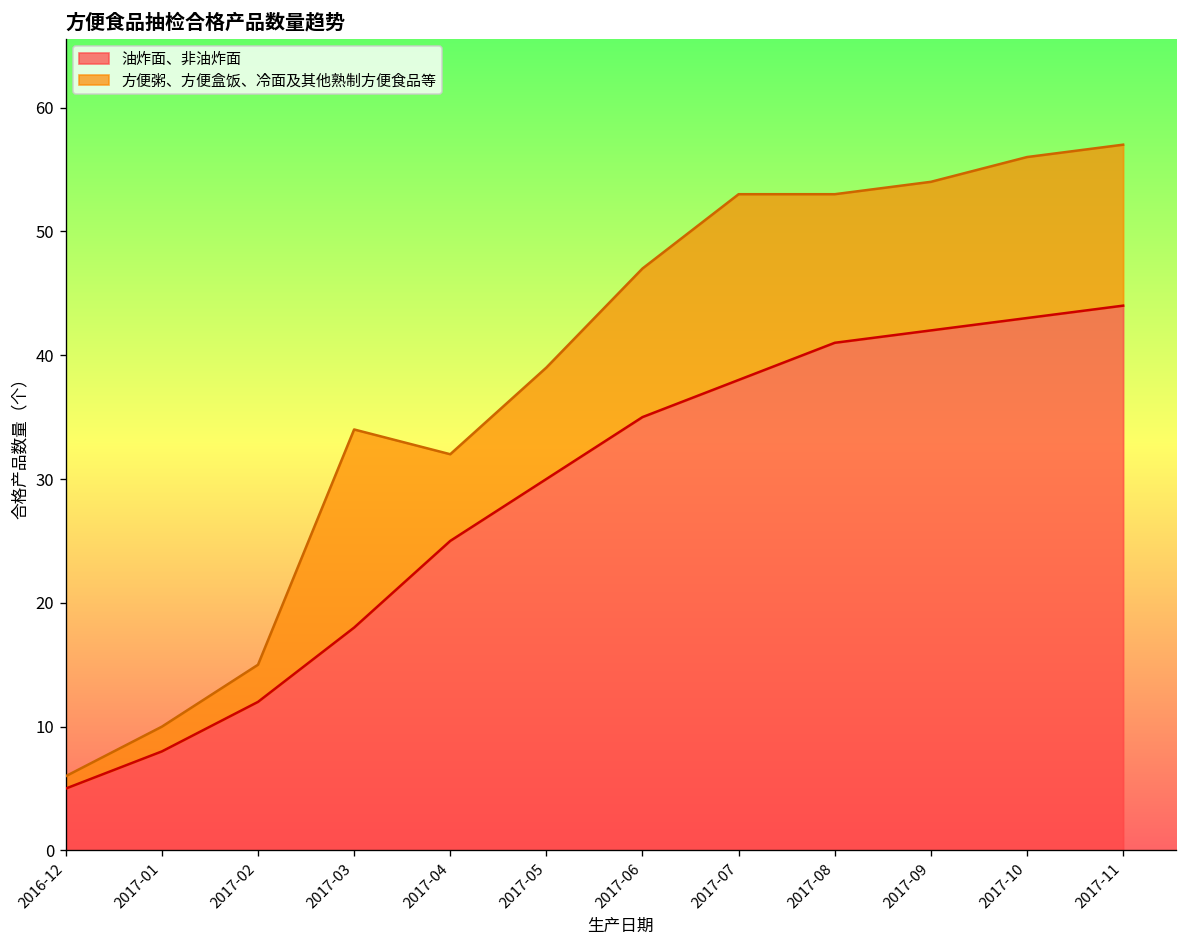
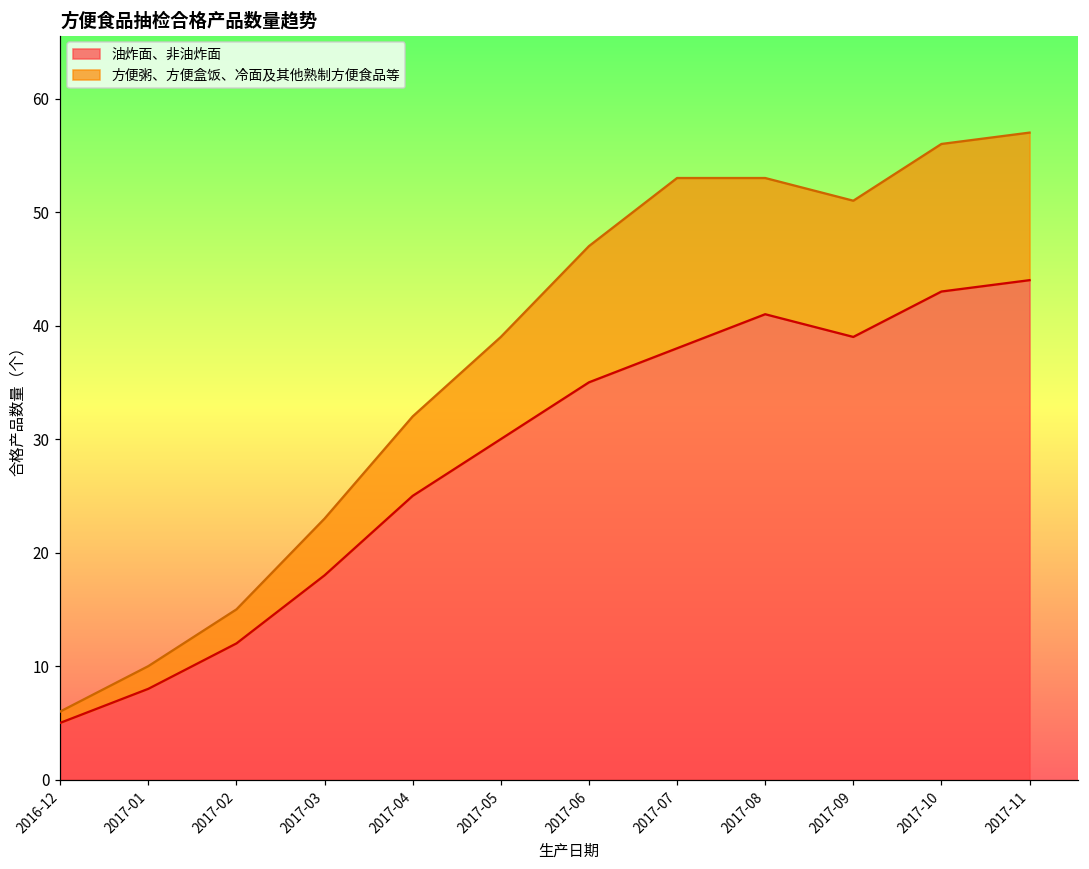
方便粥、方便盒饭、冷面及其他熟制方便食品等, 2017-03: 16 -> 5
油炸面、非油炸面, 2017-09: 42 -> 39
